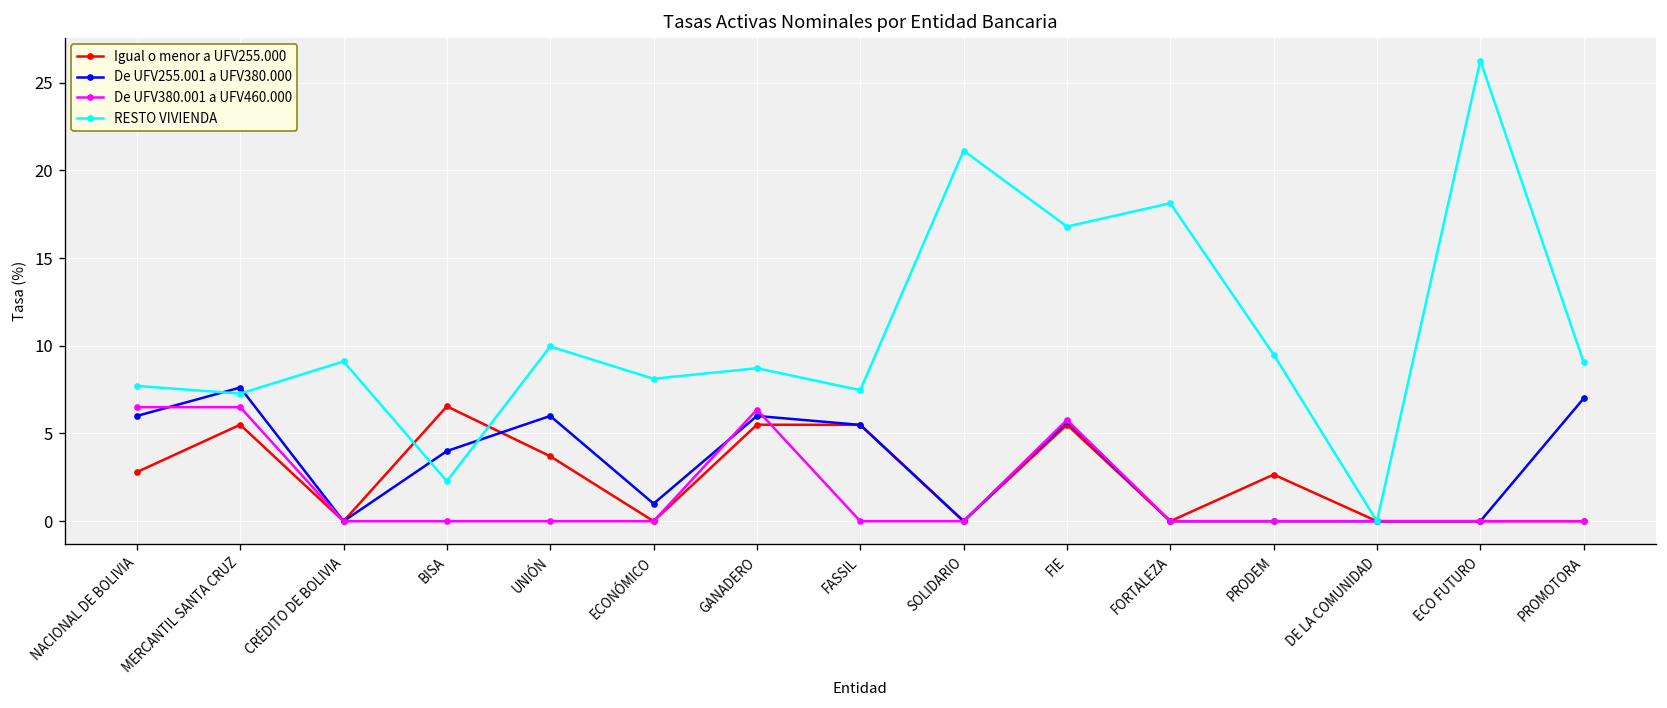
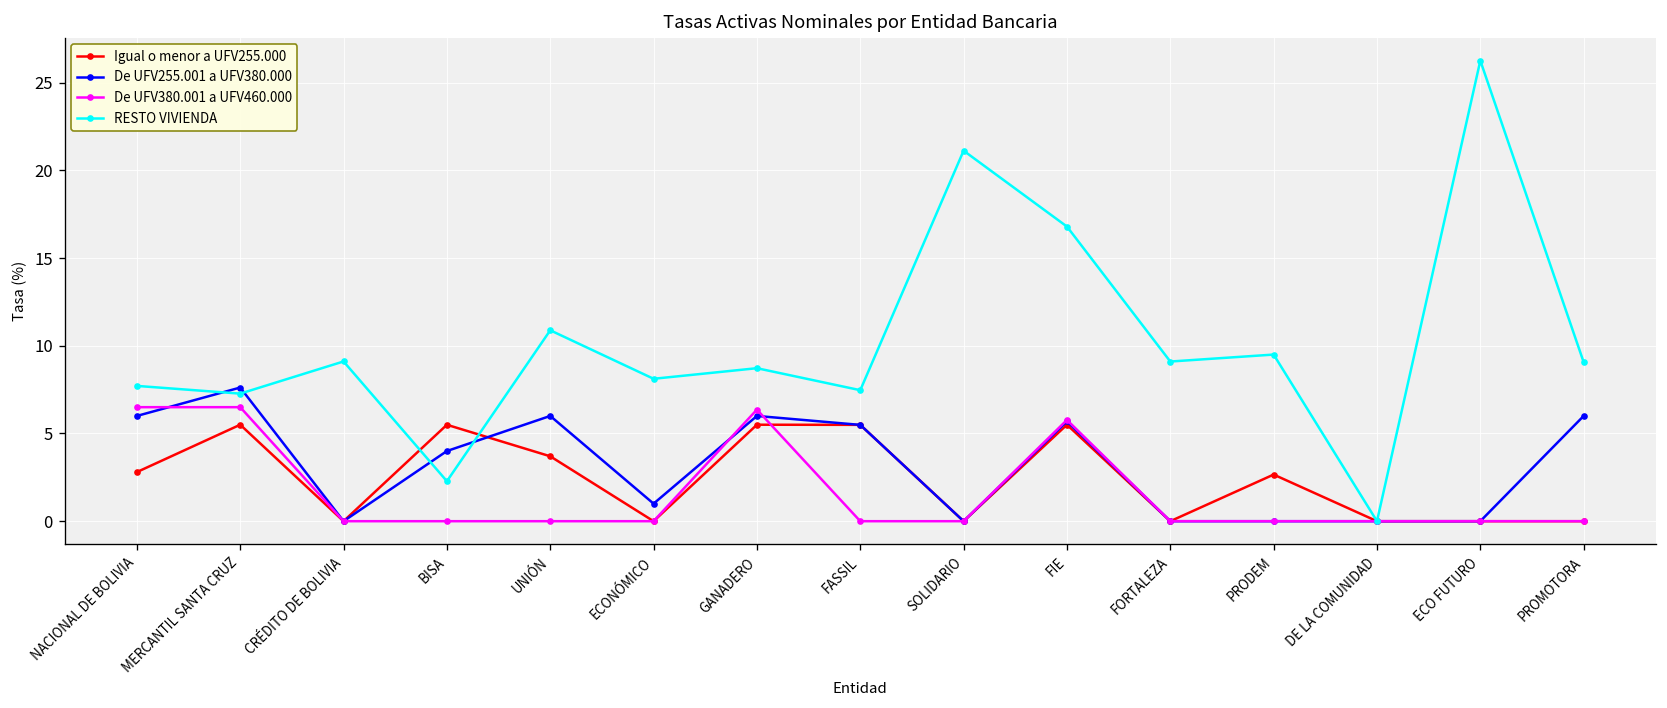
Igual o menor a UFV255.000, BISA: 6.5 -> 5.5
RESTO VIVIENDA, UNIÓN: 10.0 -> 10.9
RESTO VIVIENDA, FORTALEZA: 18.1 -> 9.1
De UFV255.001 a UFV380.000, PROMOTORA: 7 -> 6
